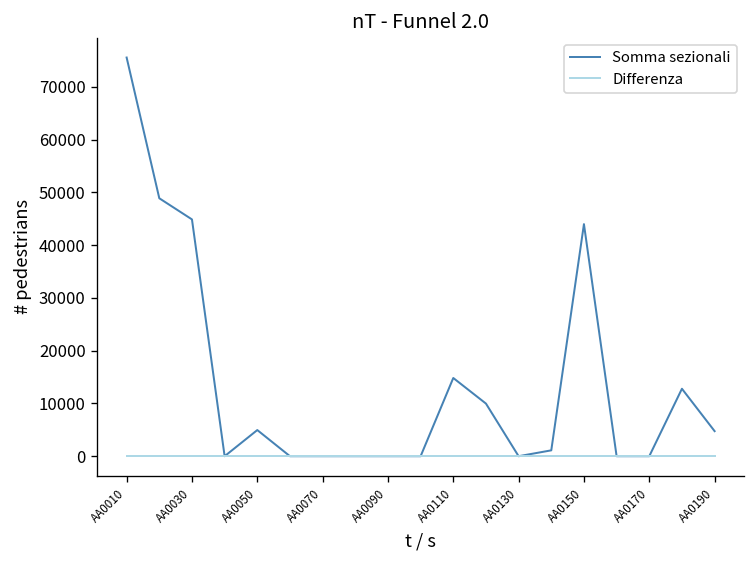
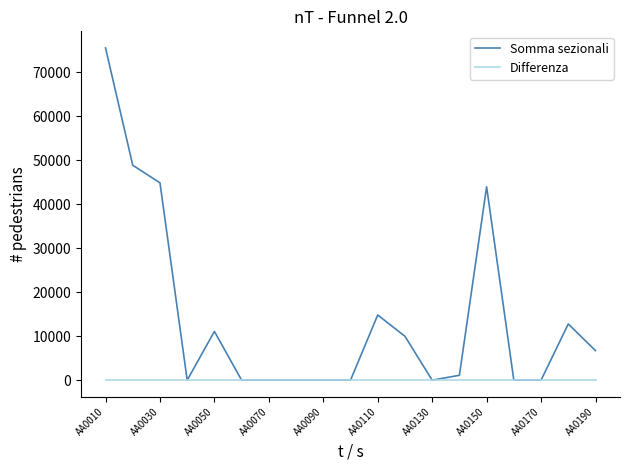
Somma sezionali, AA0050: 5000 -> 11000
Somma sezionali, AA0190: 5000 -> 7000
